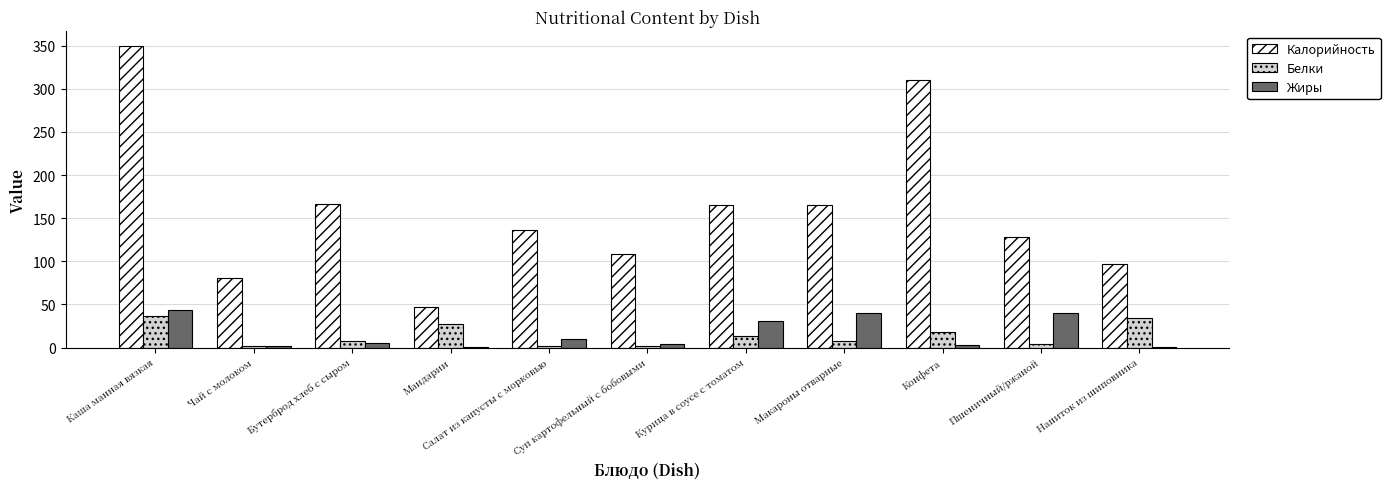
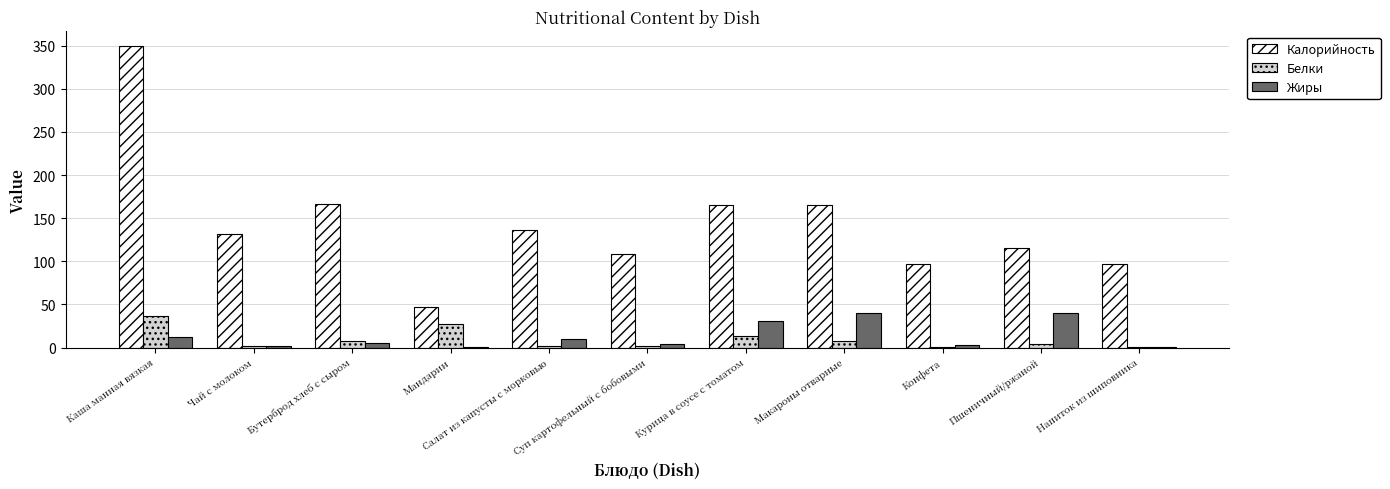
Жиры, Каша манная вязкая: 40 -> 10
Калорийность, Чай с молоком: 80 -> 130
Калорийность, Конфета: 310 -> 100
Белки, Конфета: 20 -> 0
Калорийность, Пшеничный/ржаной: 130 -> 120
Белки, Напиток из шиповника: 30 -> 0
